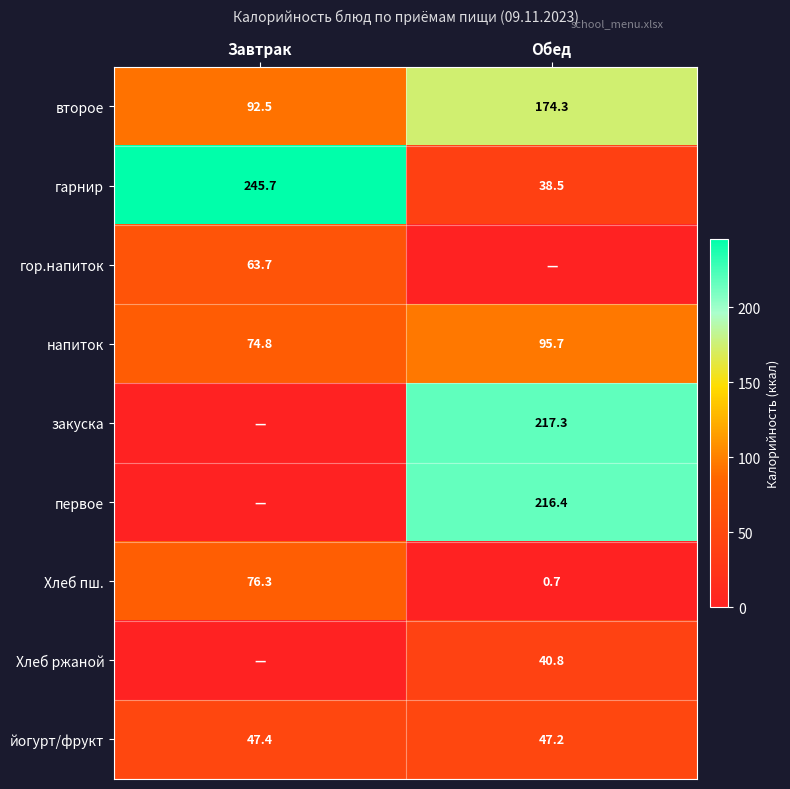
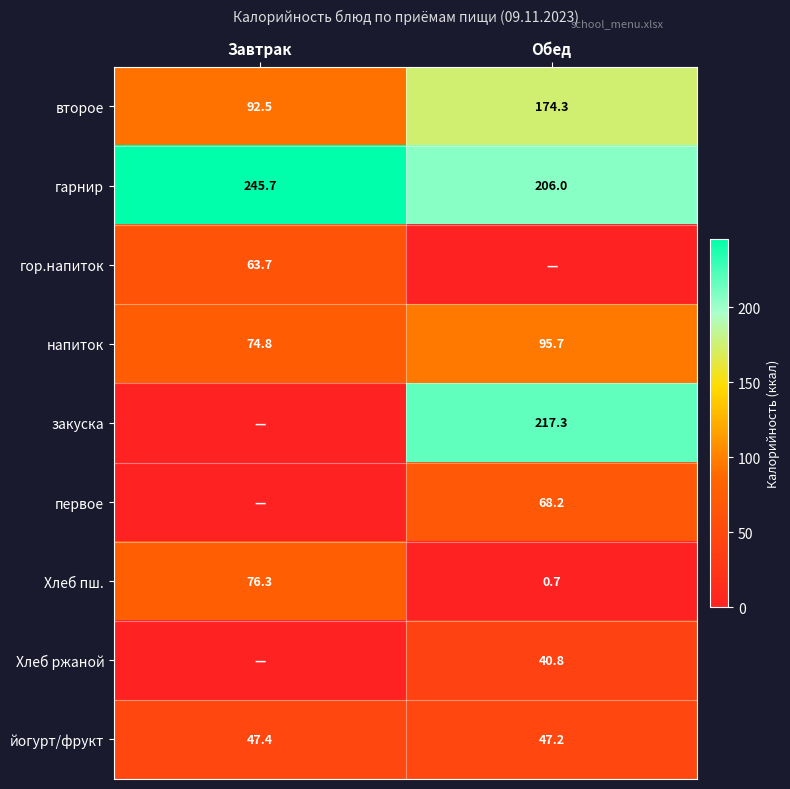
гарнир, Обед: 38.5 -> 206.0
первое, Обед: 216.4 -> 68.2
